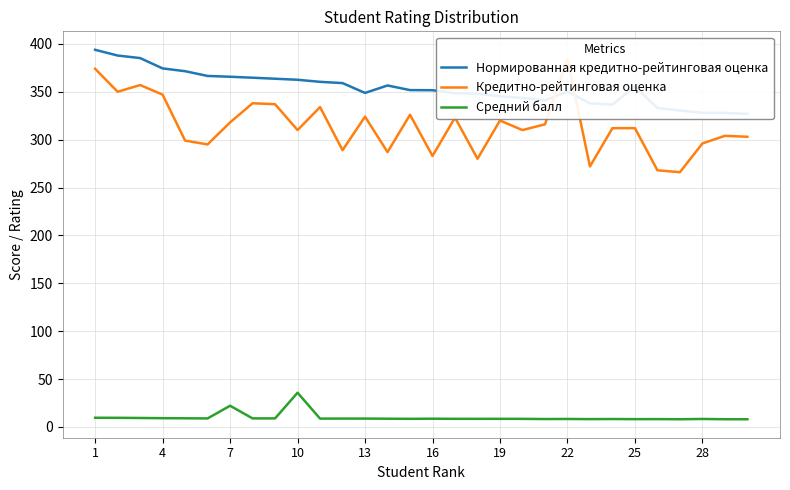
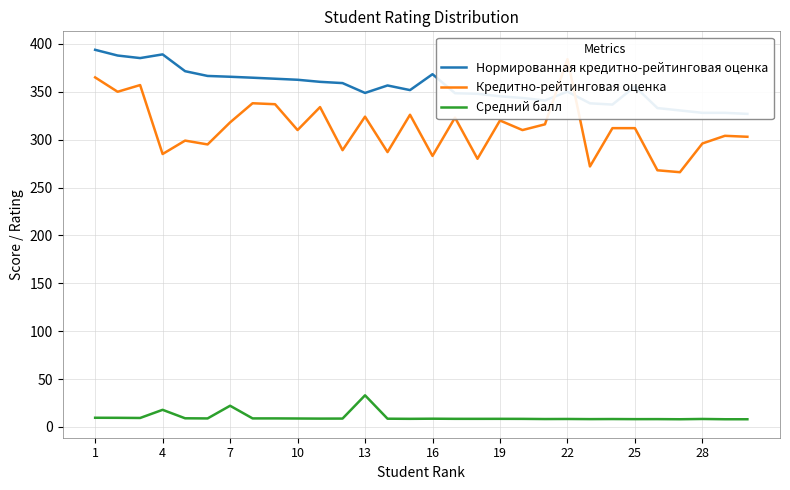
Кредитно-рейтинговая оценка, 1: 374 -> 365
Нормированная кредитно-рейтинговая оценка, 4: 370 -> 390
Кредитно-рейтинговая оценка, 4: 350 -> 290
Средний балл, 4: 10 -> 20
Средний балл, 10: 40 -> 10
Средний балл, 13: 10 -> 30
Нормированная кредитно-рейтинговая оценка, 16: 350 -> 370
